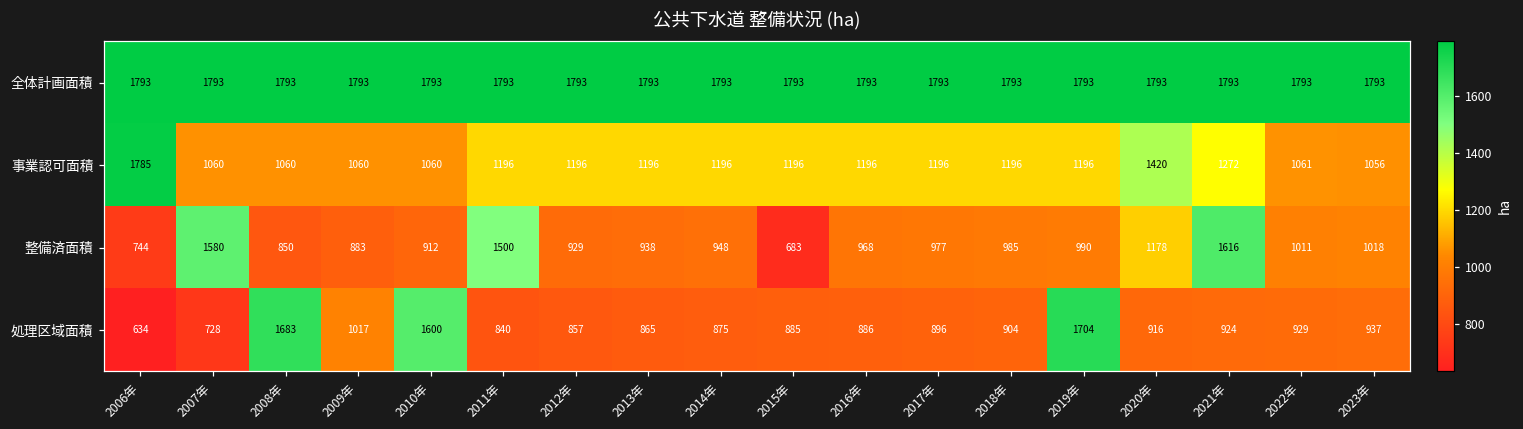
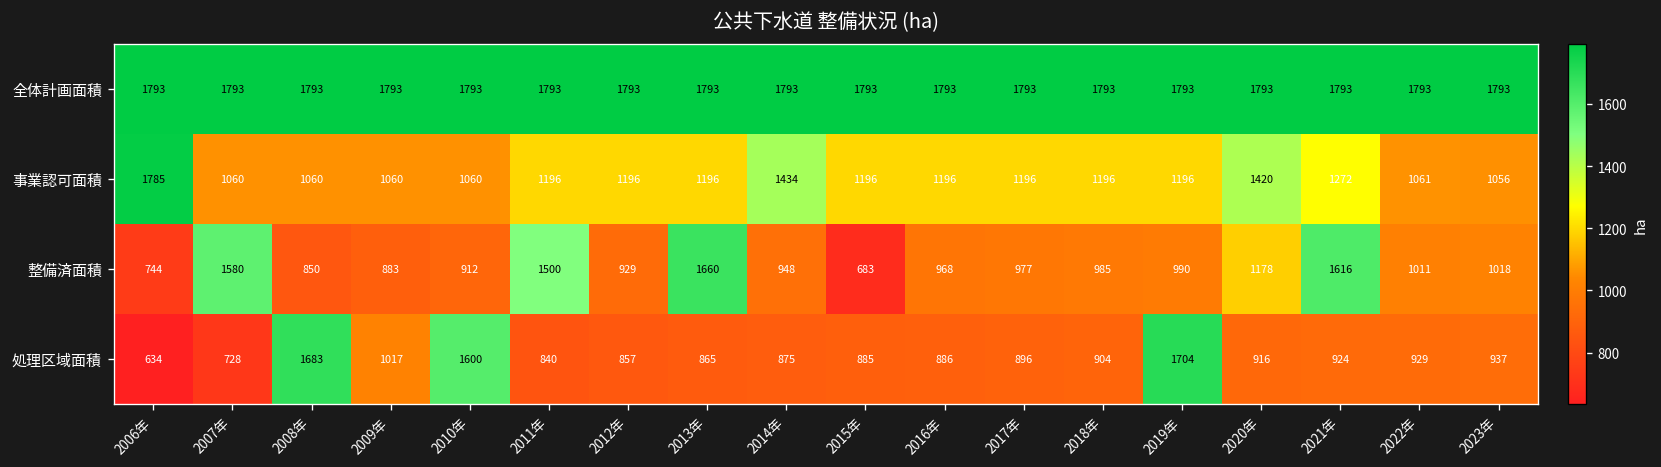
事業認可面積, 2014年: 1196 -> 1434
整備済面積, 2013年: 938 -> 1660
